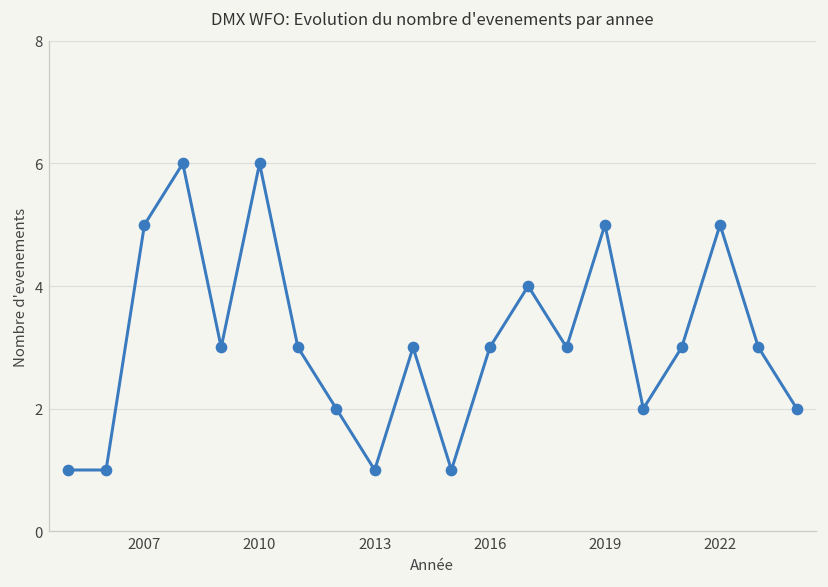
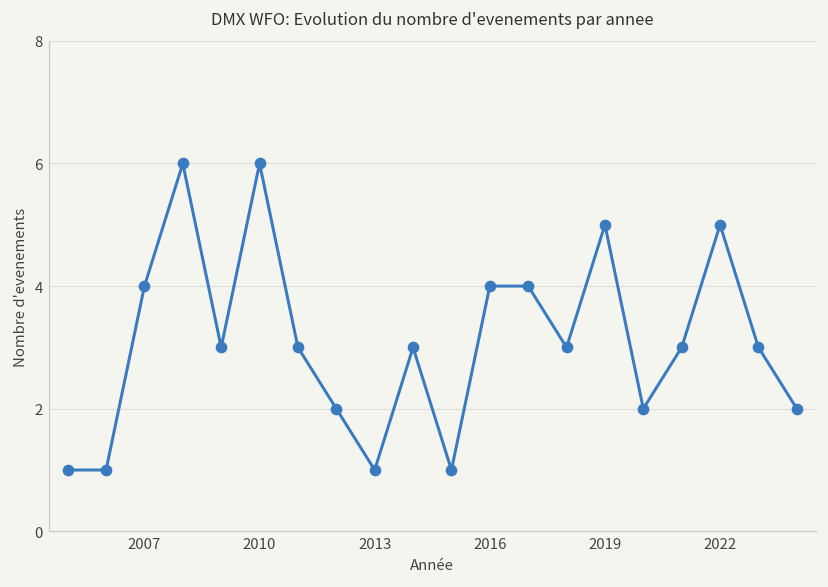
2007: 5 -> 4
2016: 3 -> 4
